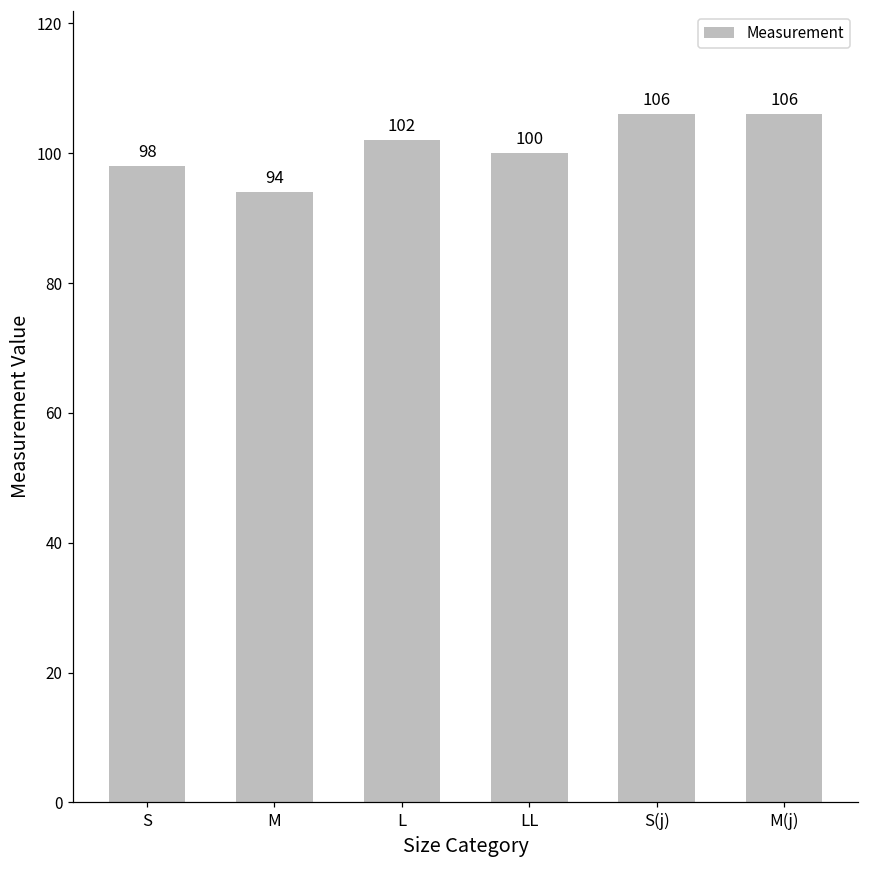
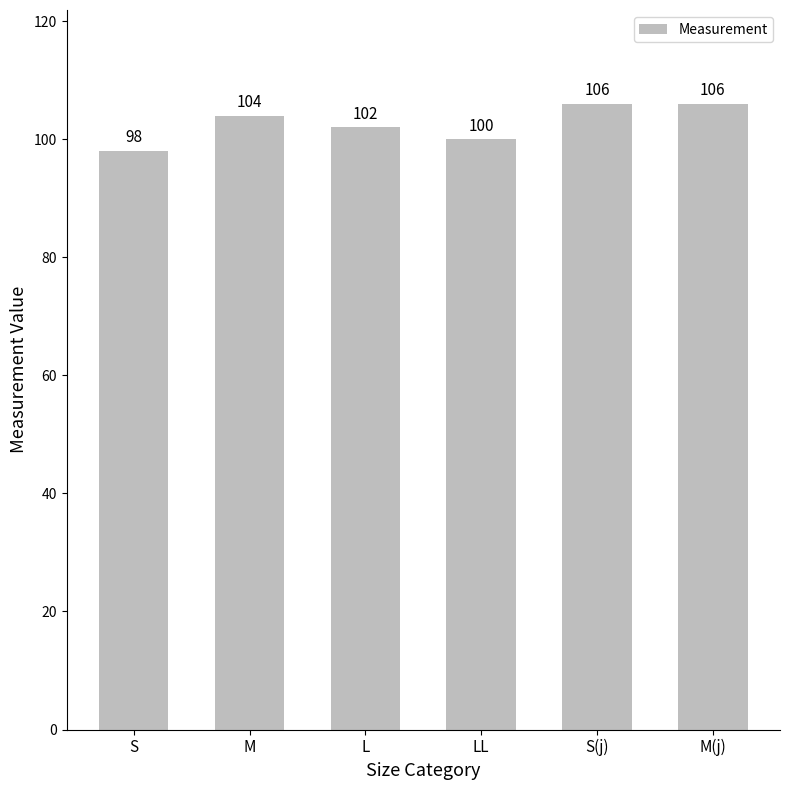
M: 94 -> 104
